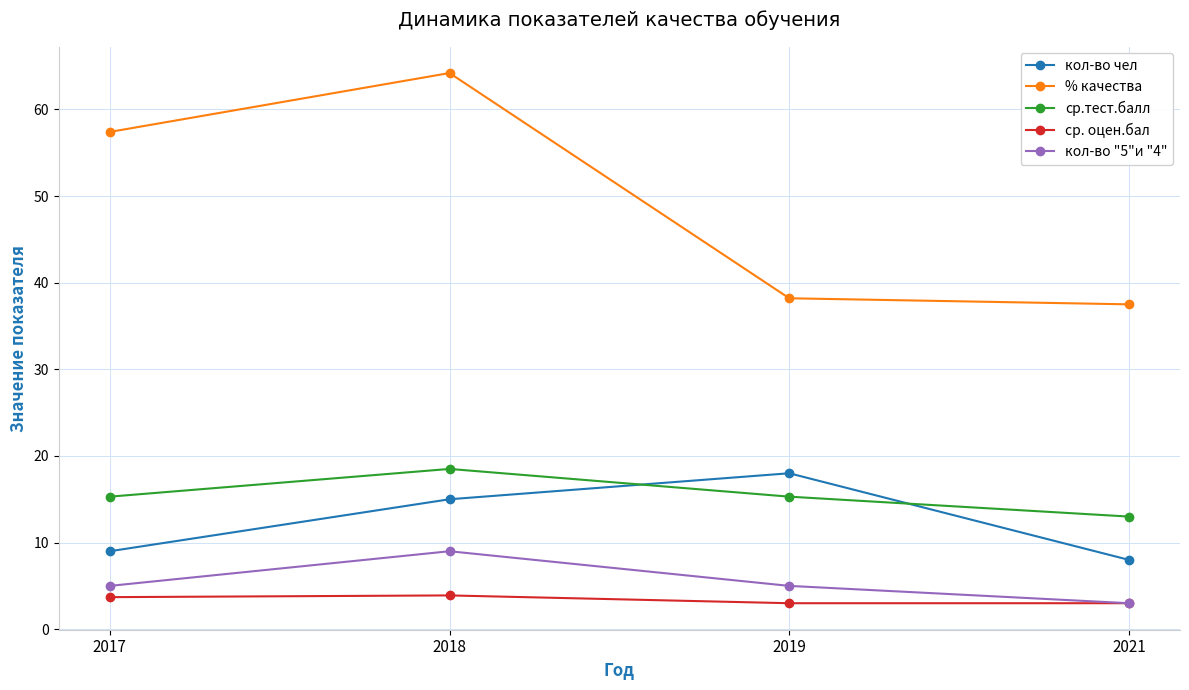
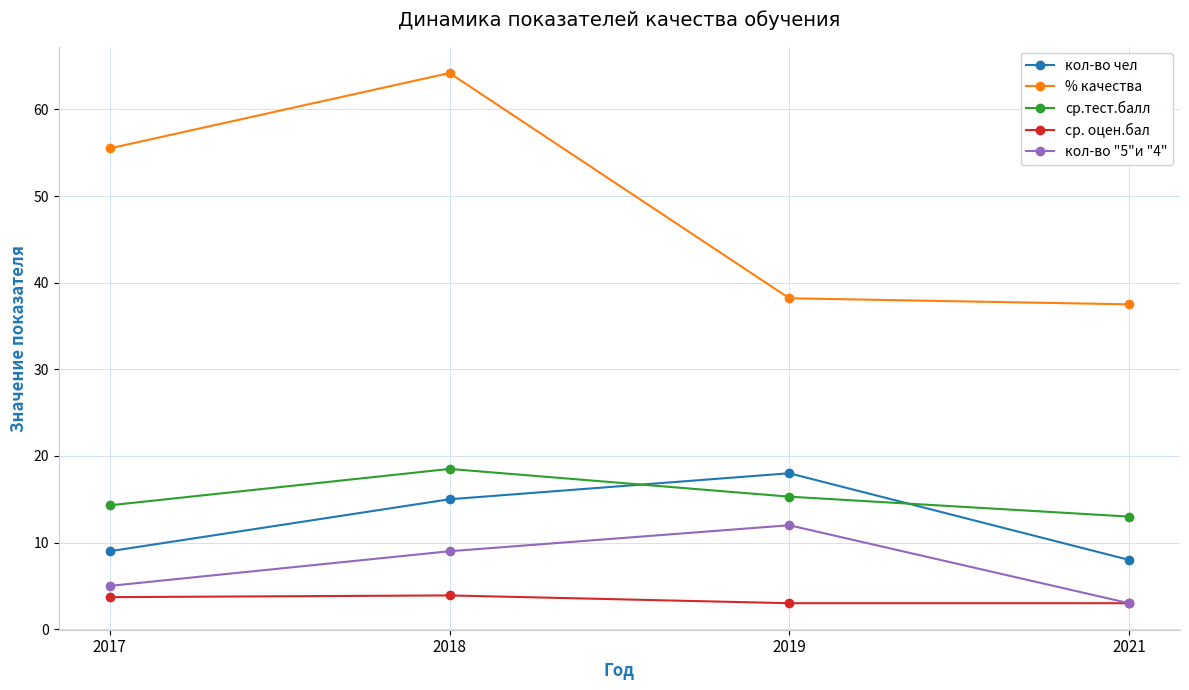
% качества, 2017: 57 -> 56
ср.тест.балл, 2017: 15 -> 14
кол-во "5"и "4", 2019: 5 -> 12
